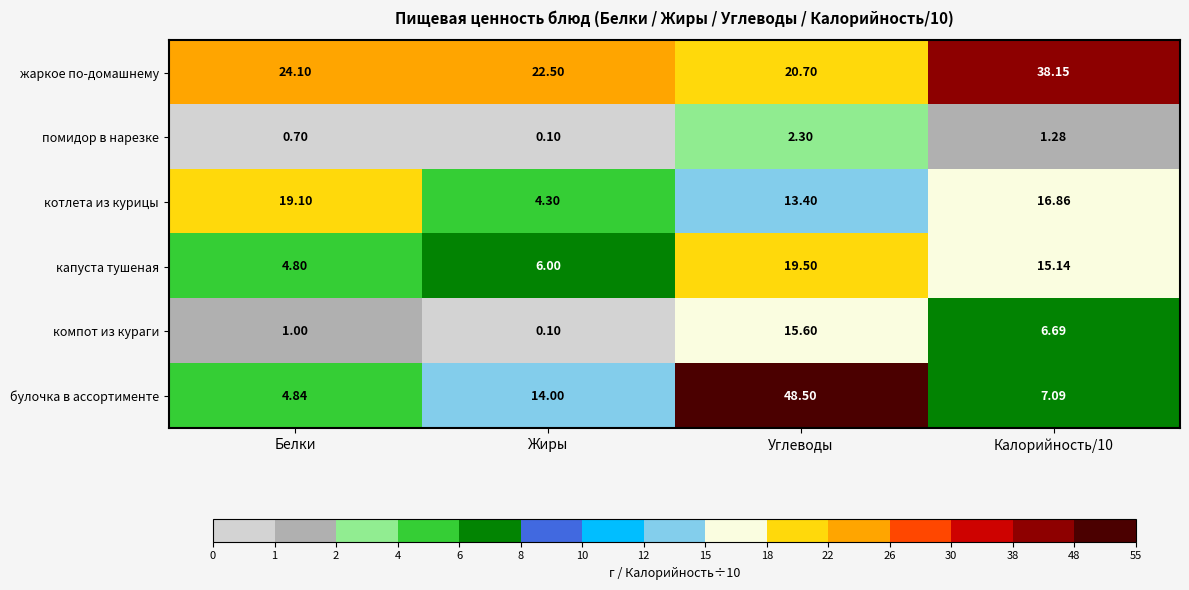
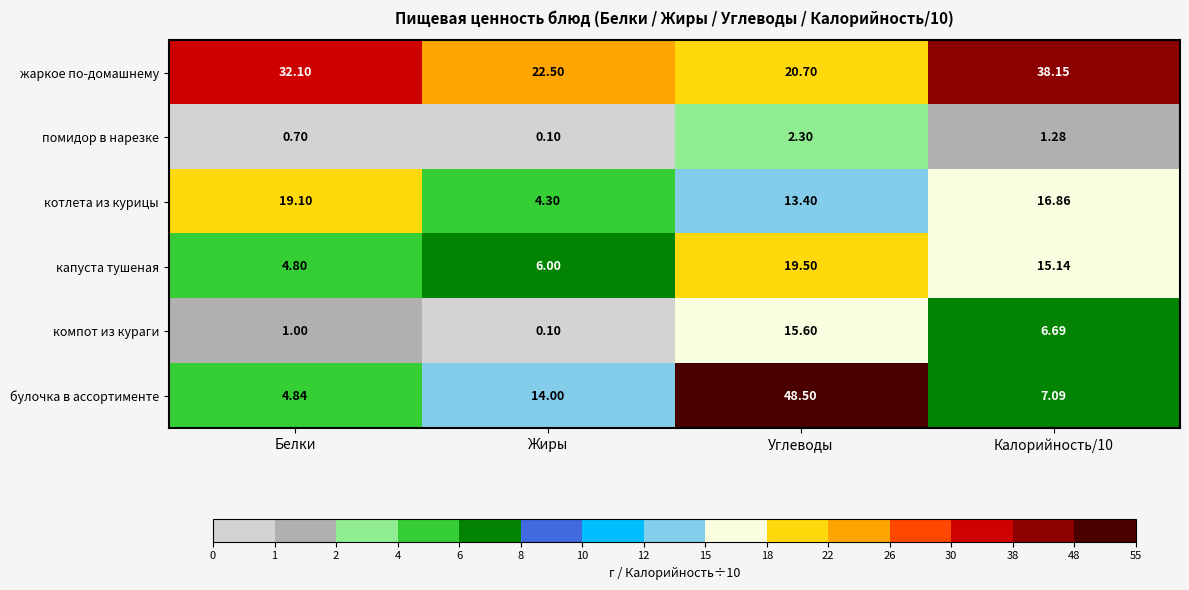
жаркое по-домашнему, Белки: 24.10 -> 32.10
